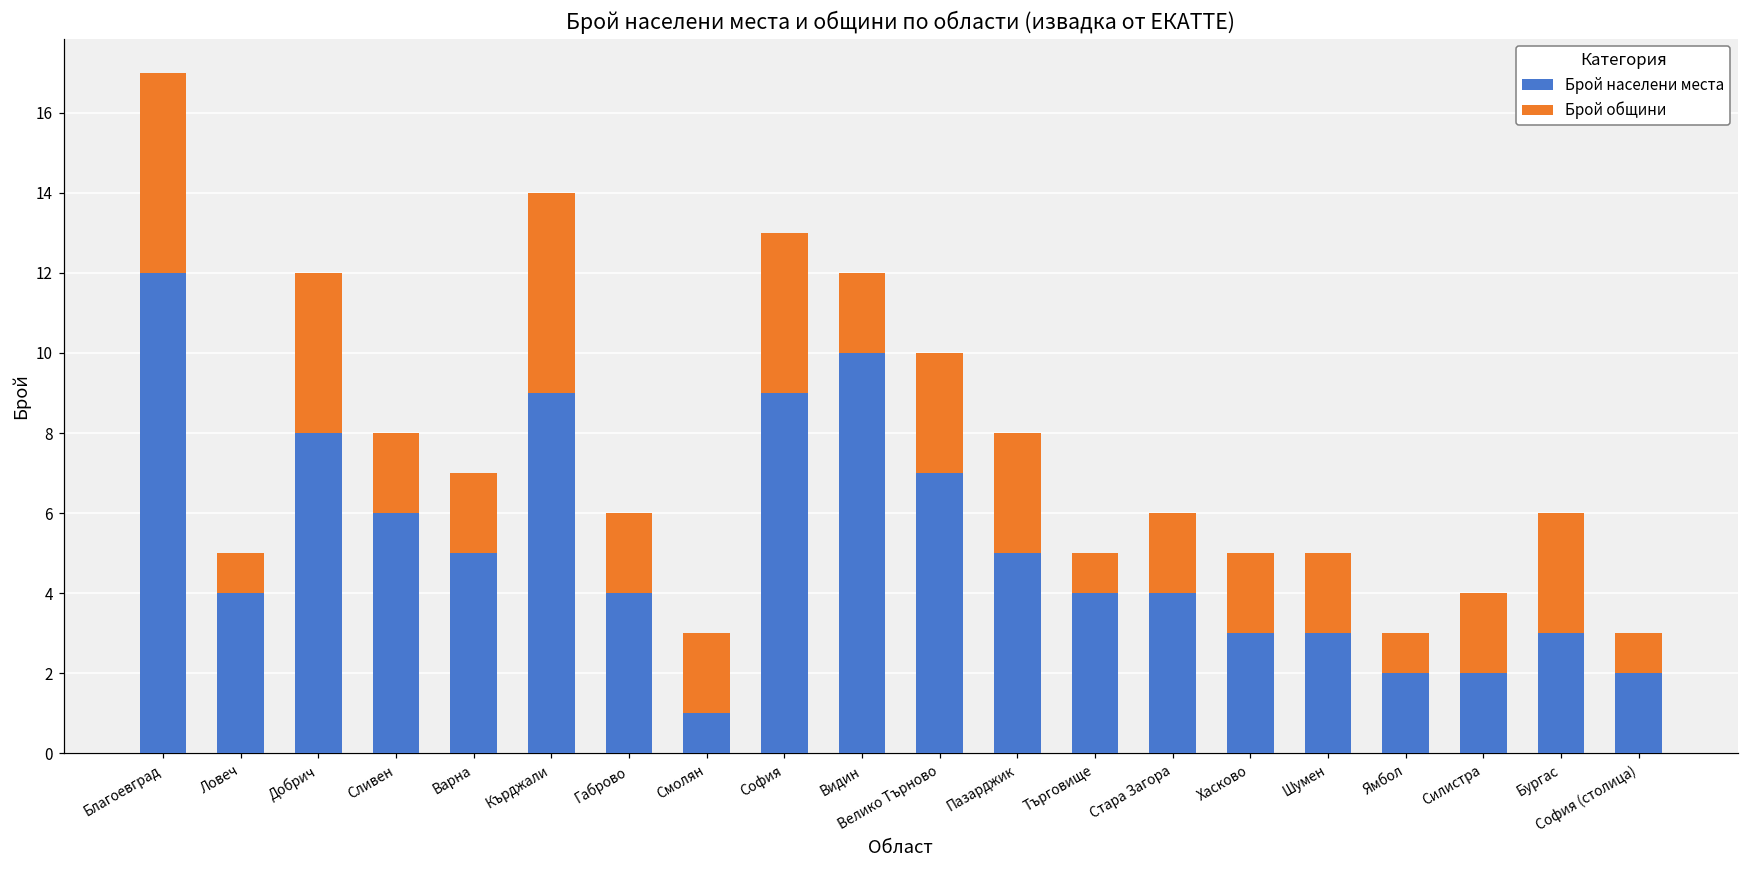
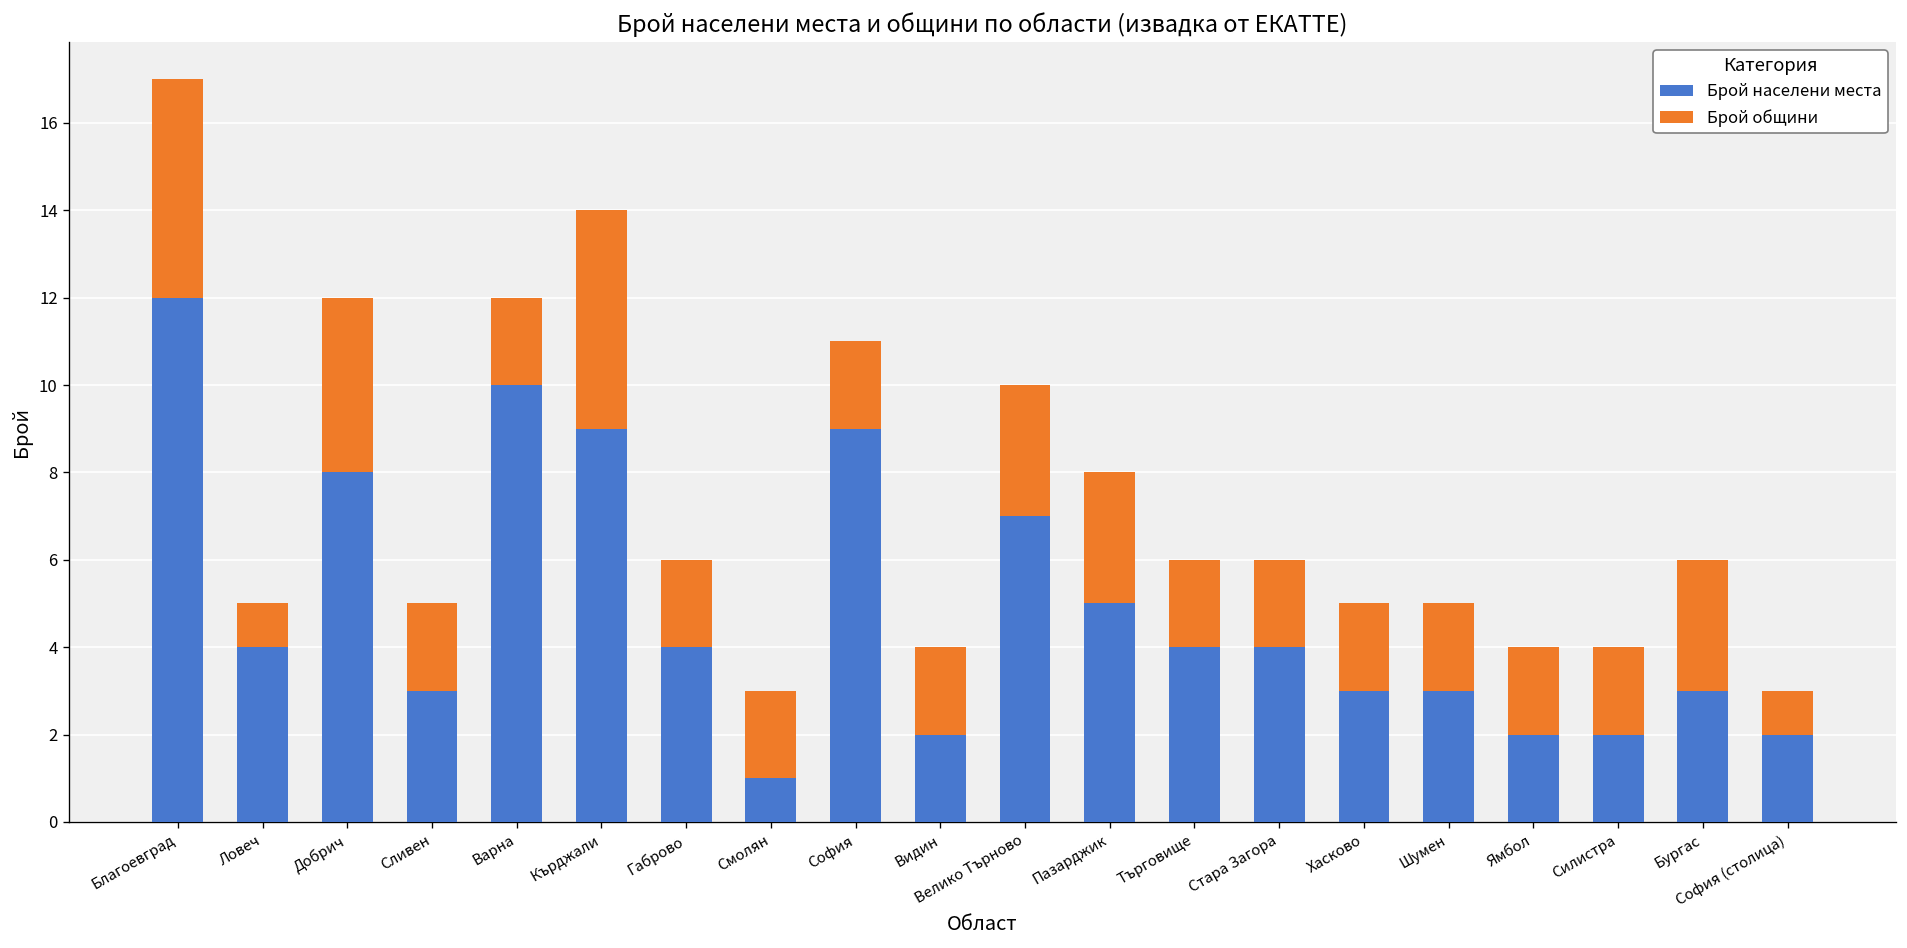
Брой населени места, Сливен: 6 -> 3
Брой населени места, Варна: 5 -> 10
Брой общини, София: 4 -> 2
Брой населени места, Видин: 10 -> 2
Брой общини, Търговище: 1 -> 2
Брой общини, Ямбол: 1 -> 2
